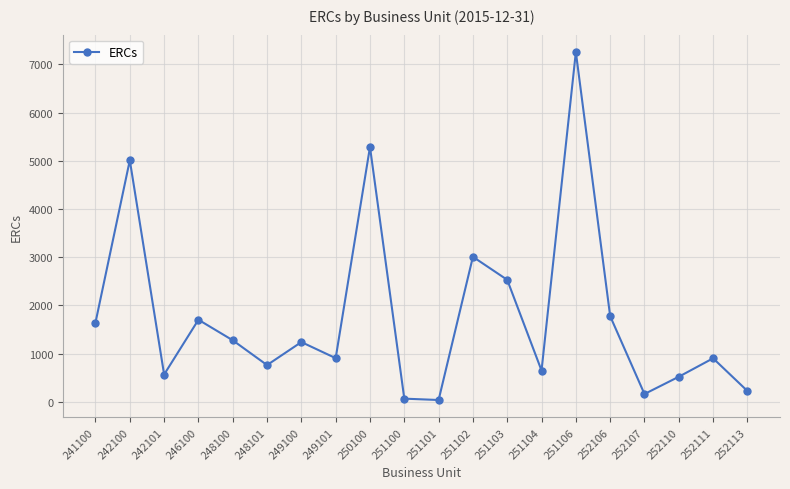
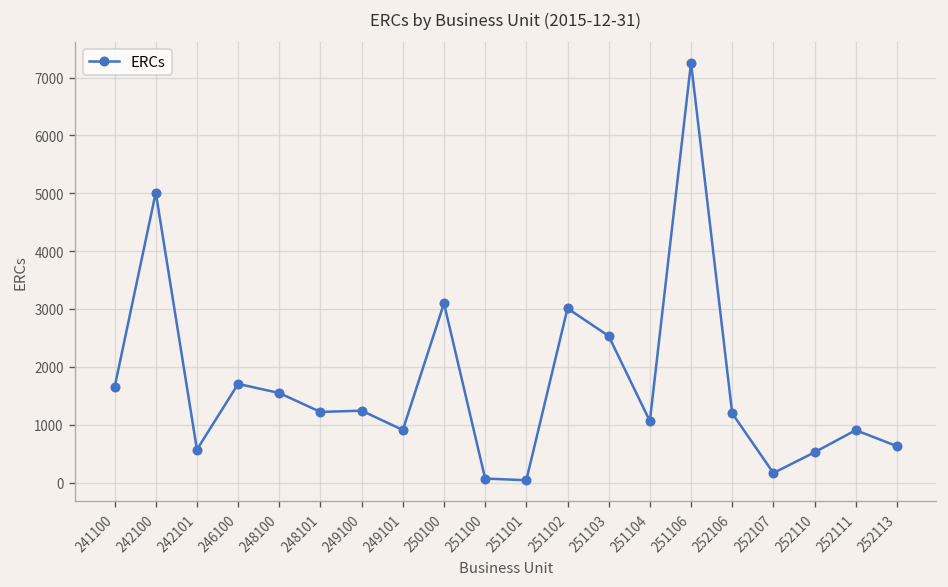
248100: 1300 -> 1500
248101: 800 -> 1200
250100: 5300 -> 3100
251104: 700 -> 1100
252106: 1800 -> 1200
252113: 200 -> 600
